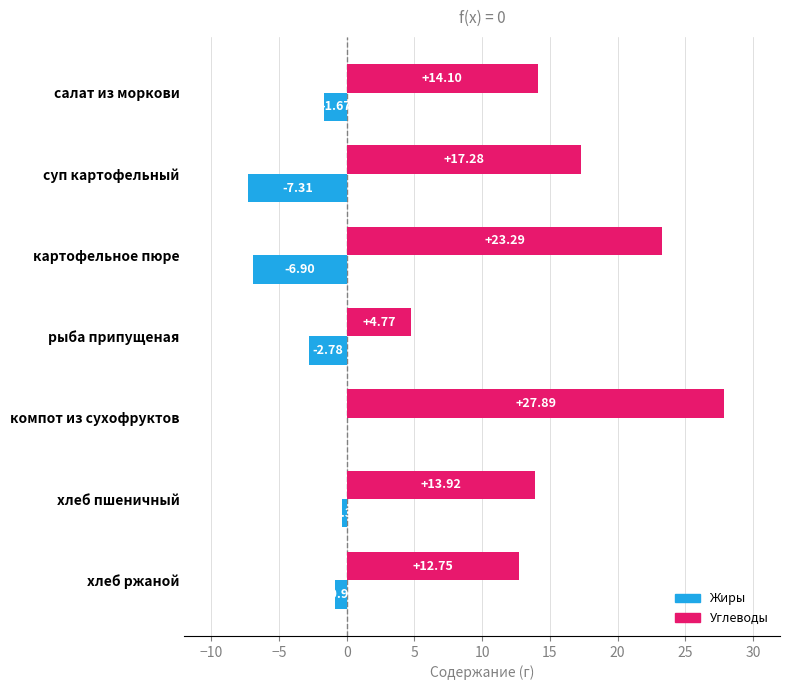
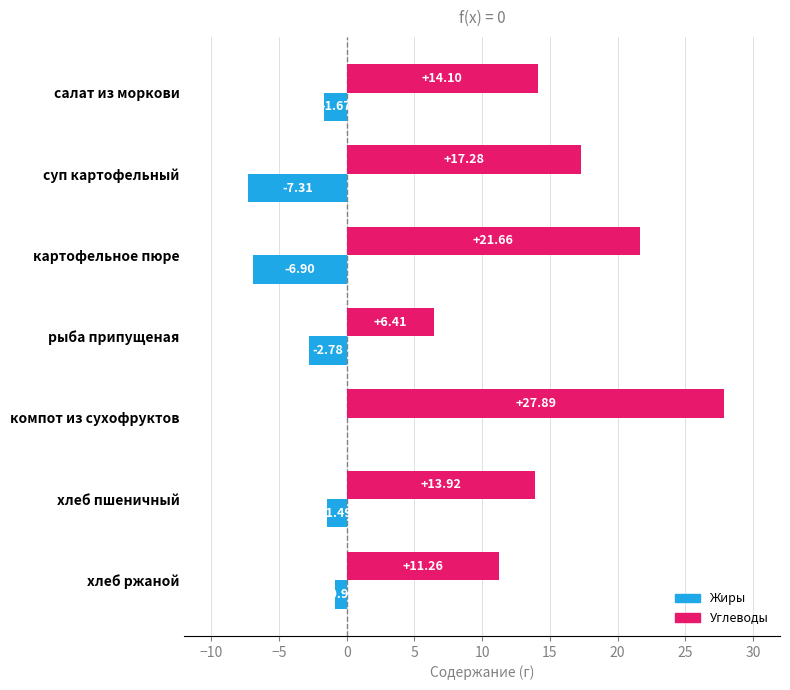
Углеводы, картофельное пюре: +23.29 -> +21.66
Углеводы, рыба припущеная: +4.77 -> +6.41
Жиры, хлеб пшеничный: -0.3 -> -1.5
Углеводы, хлеб ржаной: +12.75 -> +11.26
